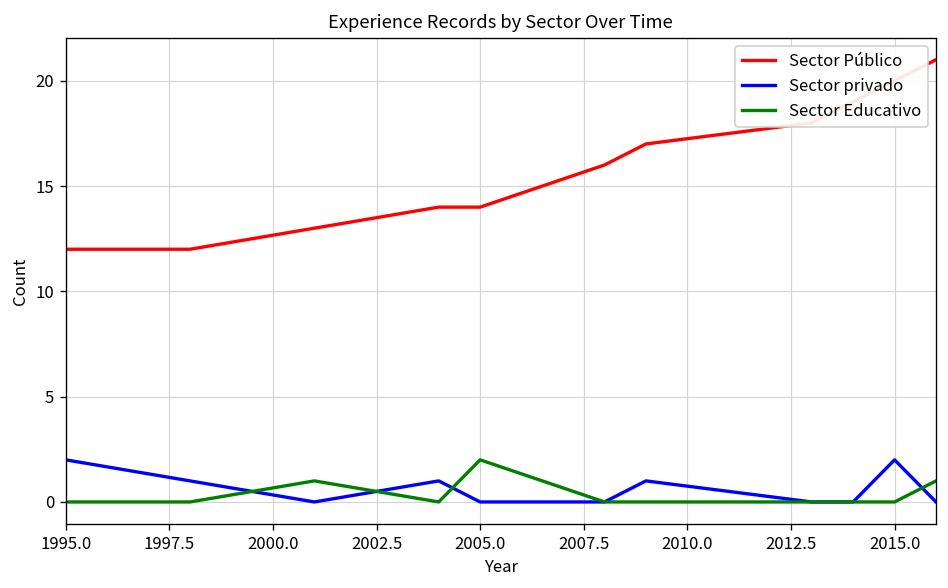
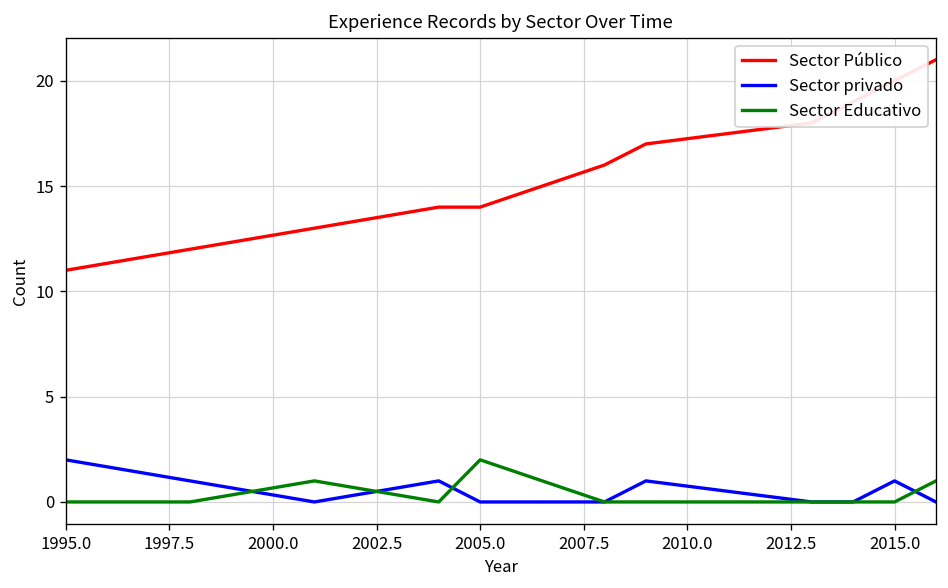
Sector Público, 1995.0: 12 -> 11
Sector privado, 2015.0: 2 -> 1
